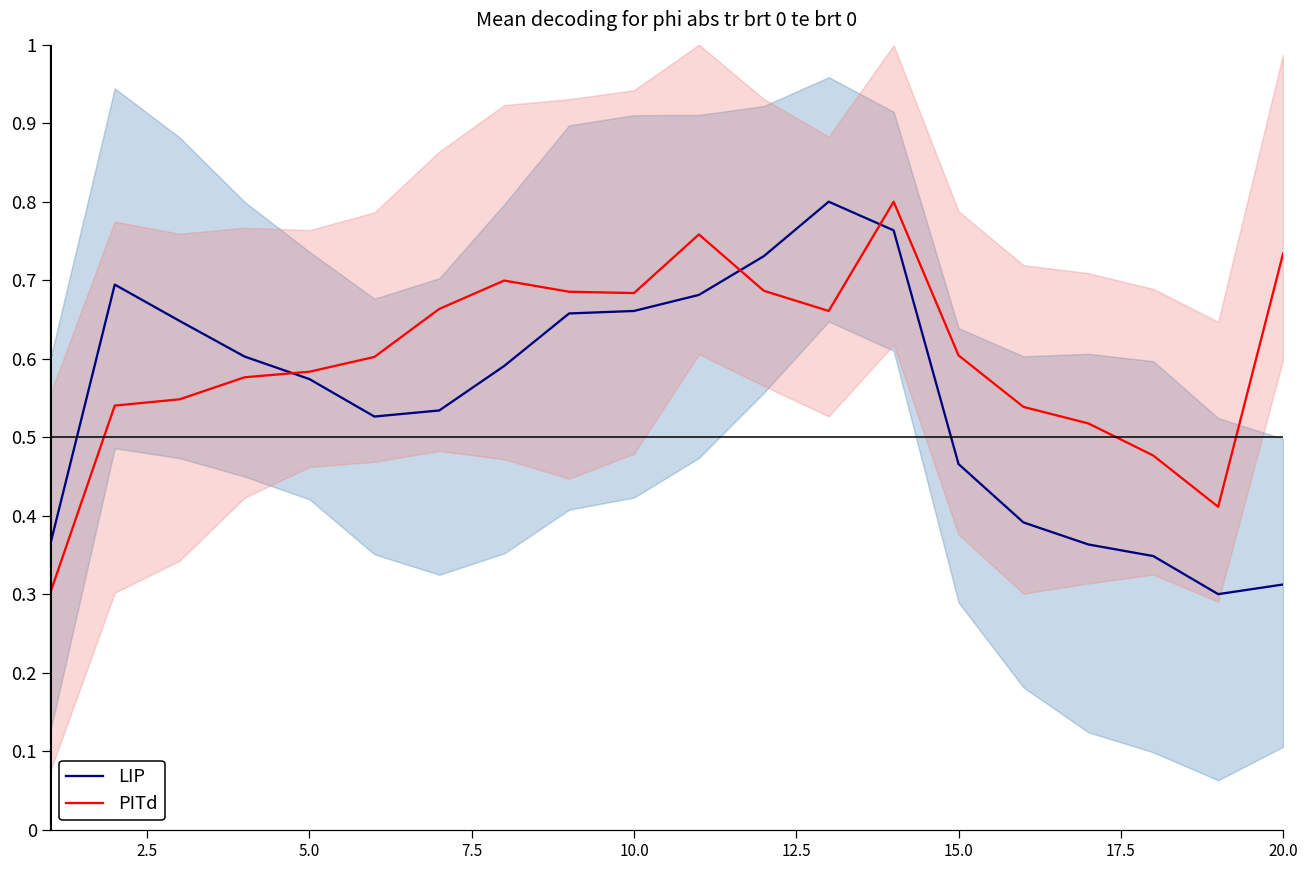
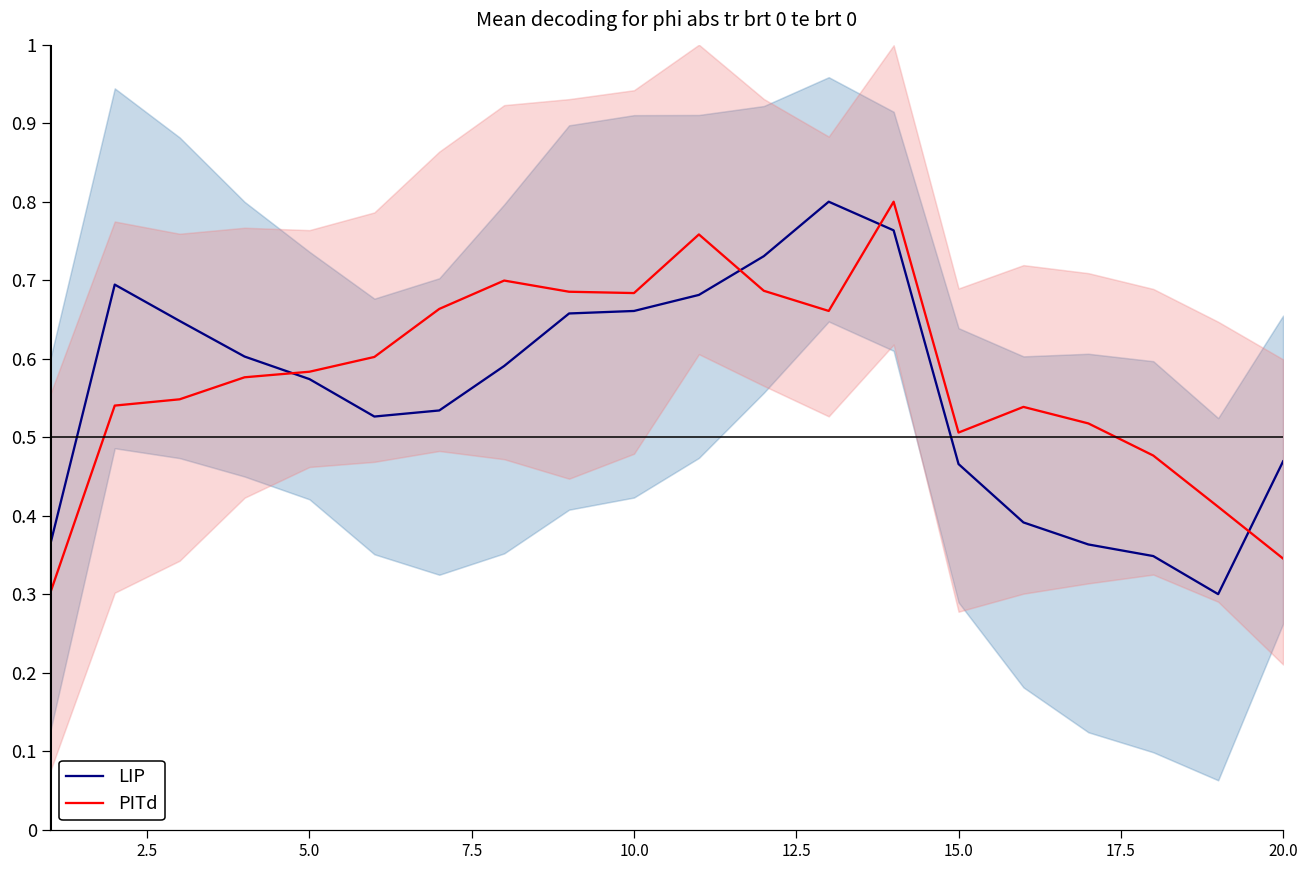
PITd, 15.0: 0.60 -> 0.51
LIP, 20.0: 0.31 -> 0.47
PITd, 20.0: 0.73 -> 0.35
